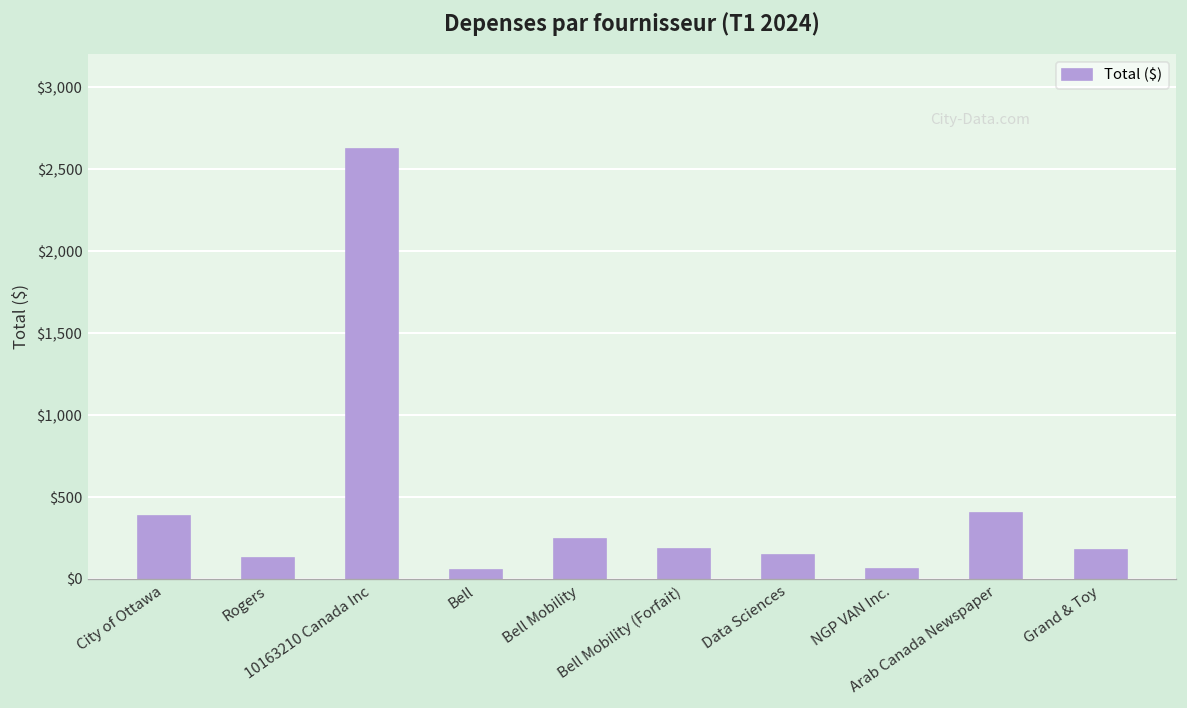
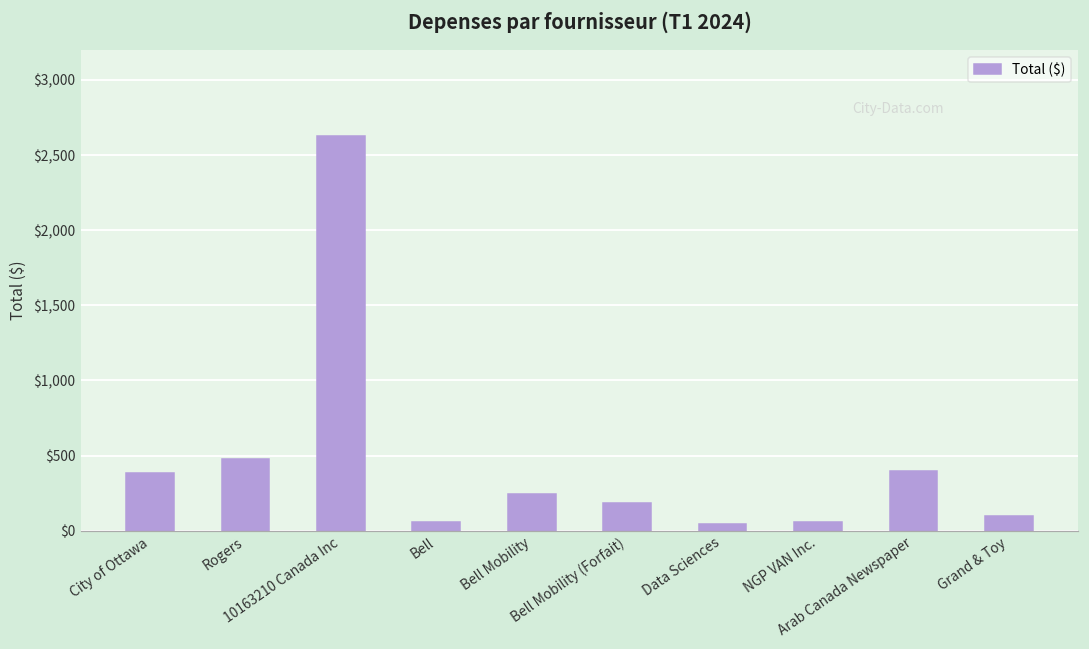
Rogers: $120 -> $480
Data Sciences: $150 -> $40
Grand & Toy: $180 -> $90
